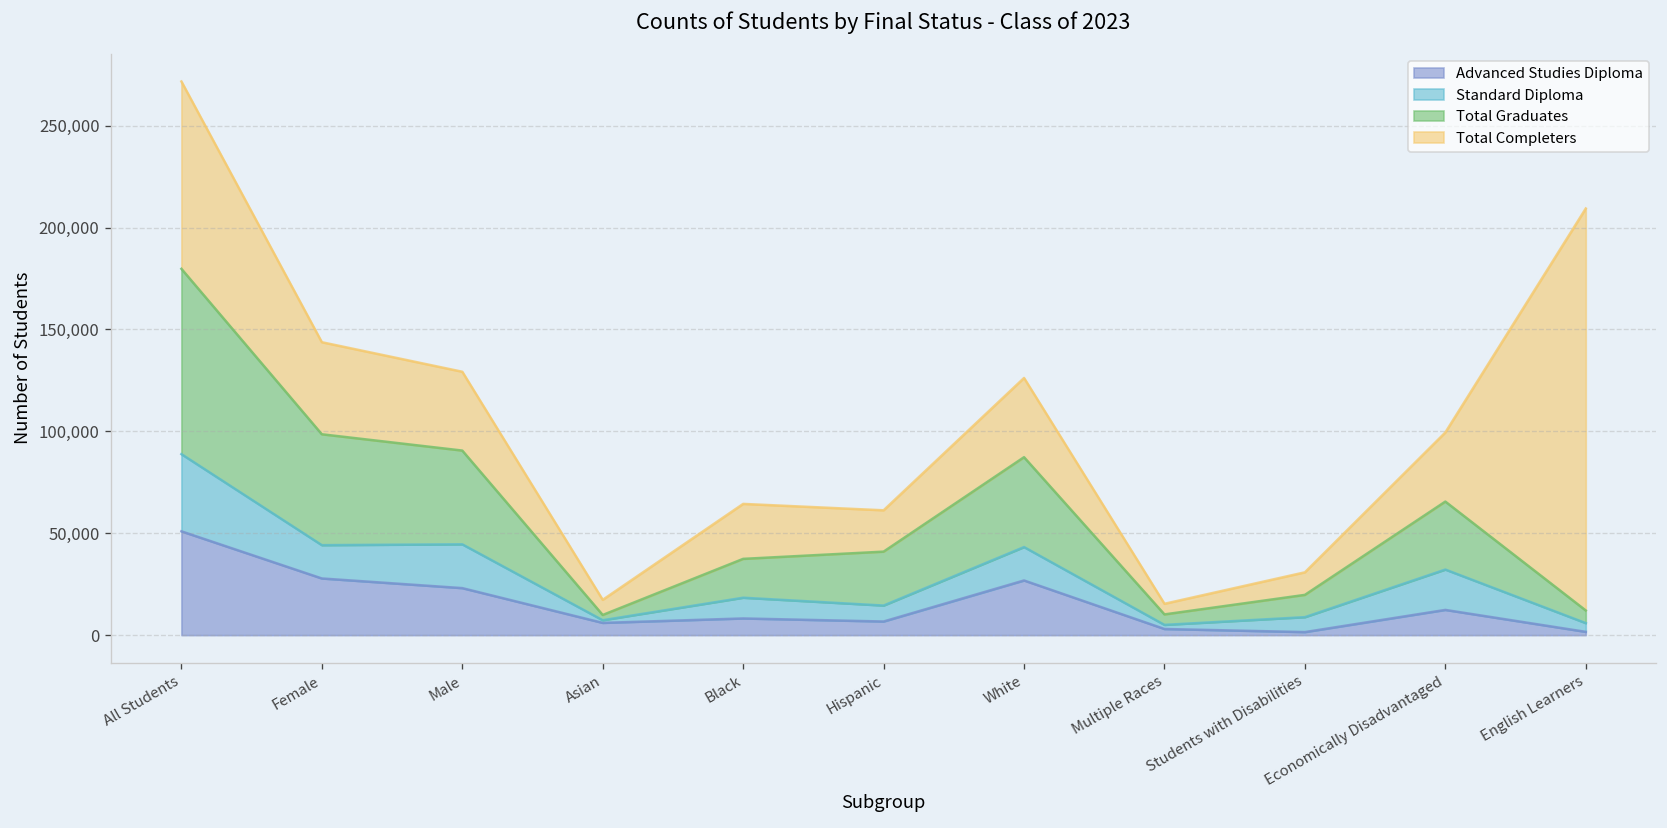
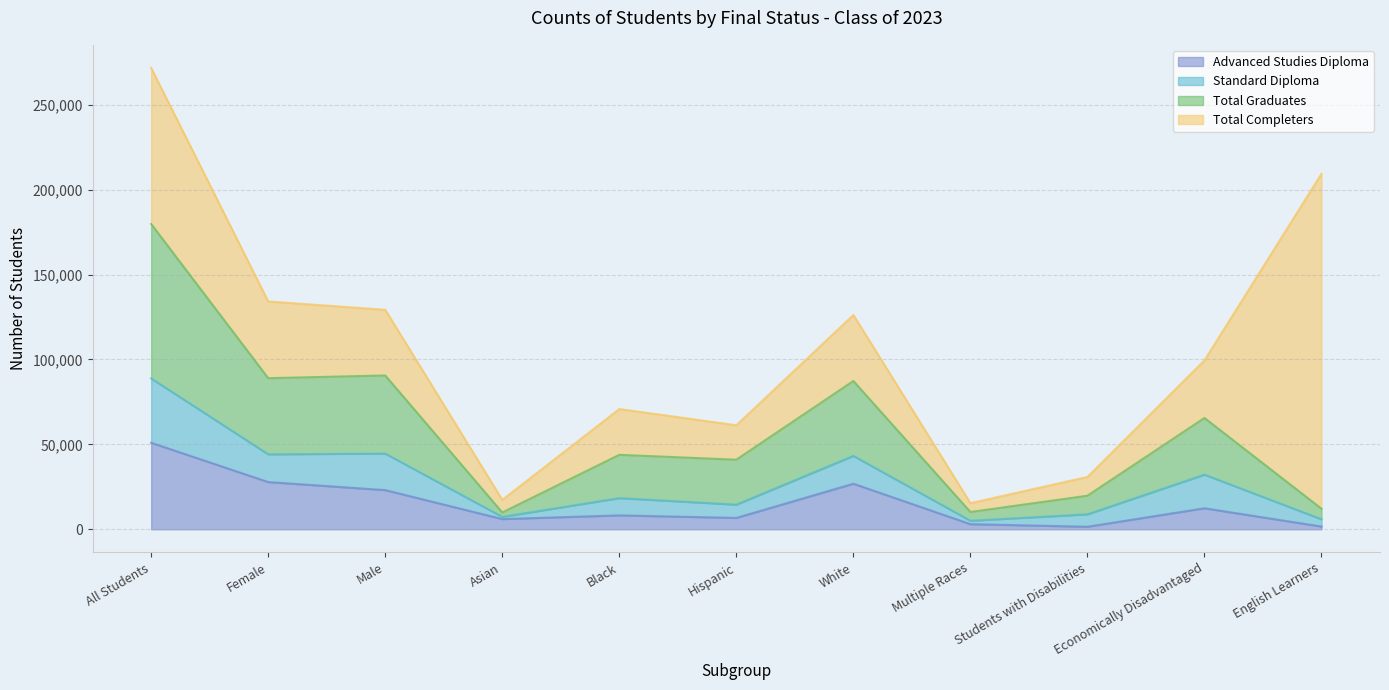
Total Graduates, Female: 54,000 -> 45,000
Total Graduates, Black: 19,000 -> 25,000
